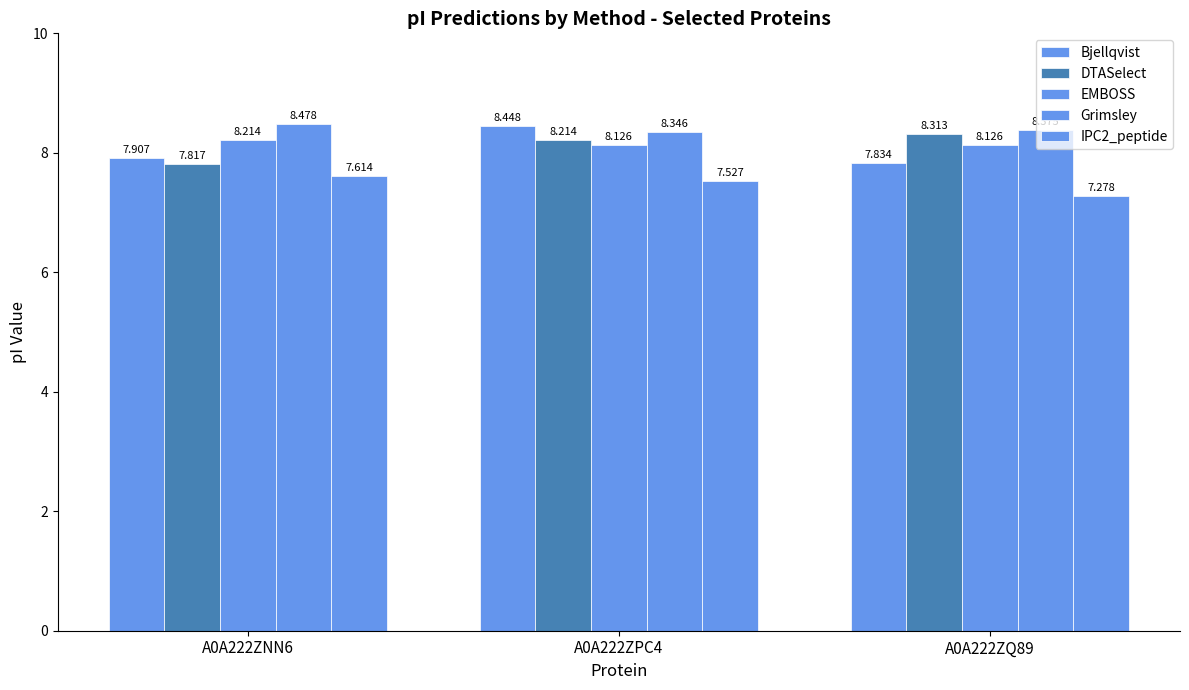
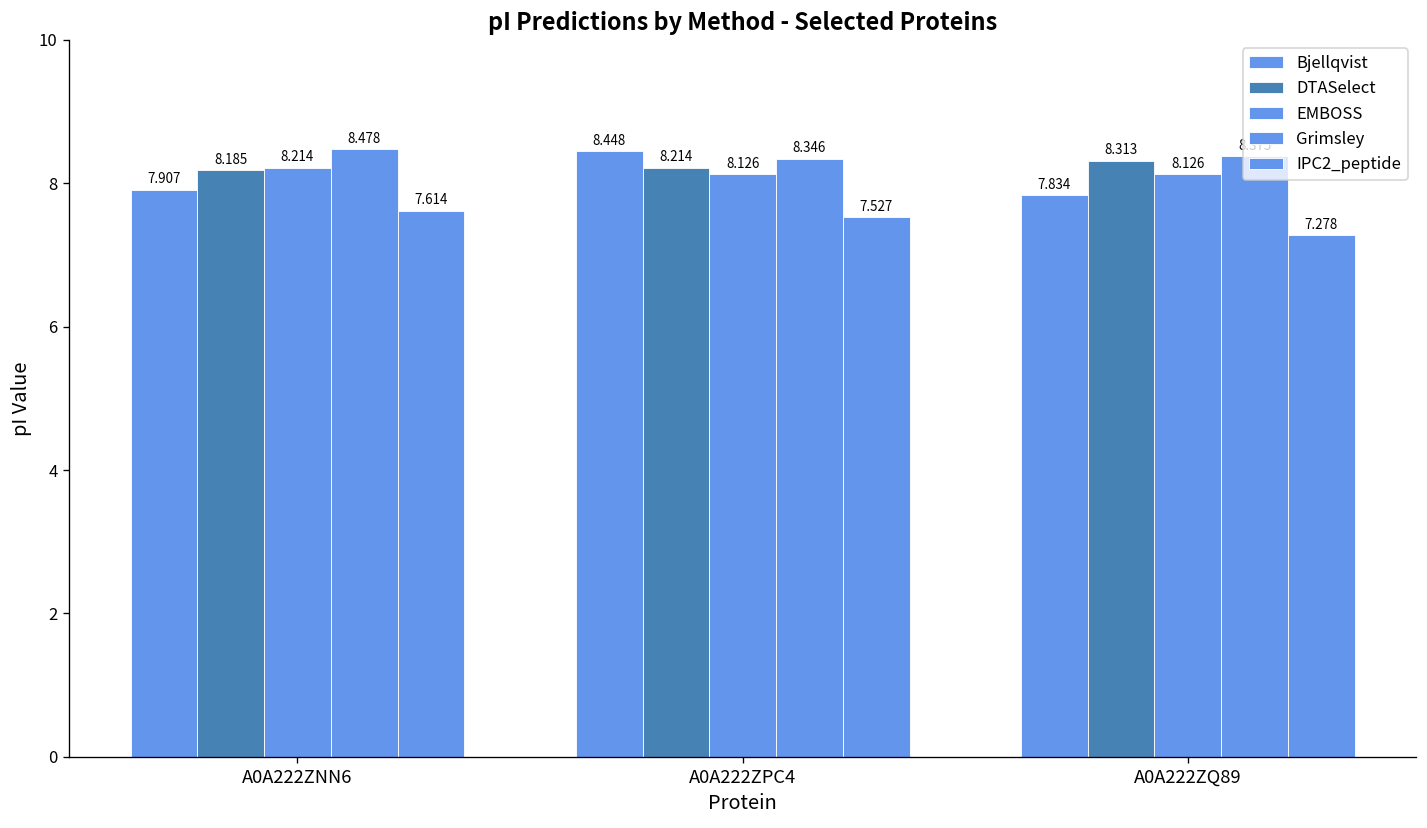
DTASelect, A0A222ZNN6: 7.817 -> 8.185
